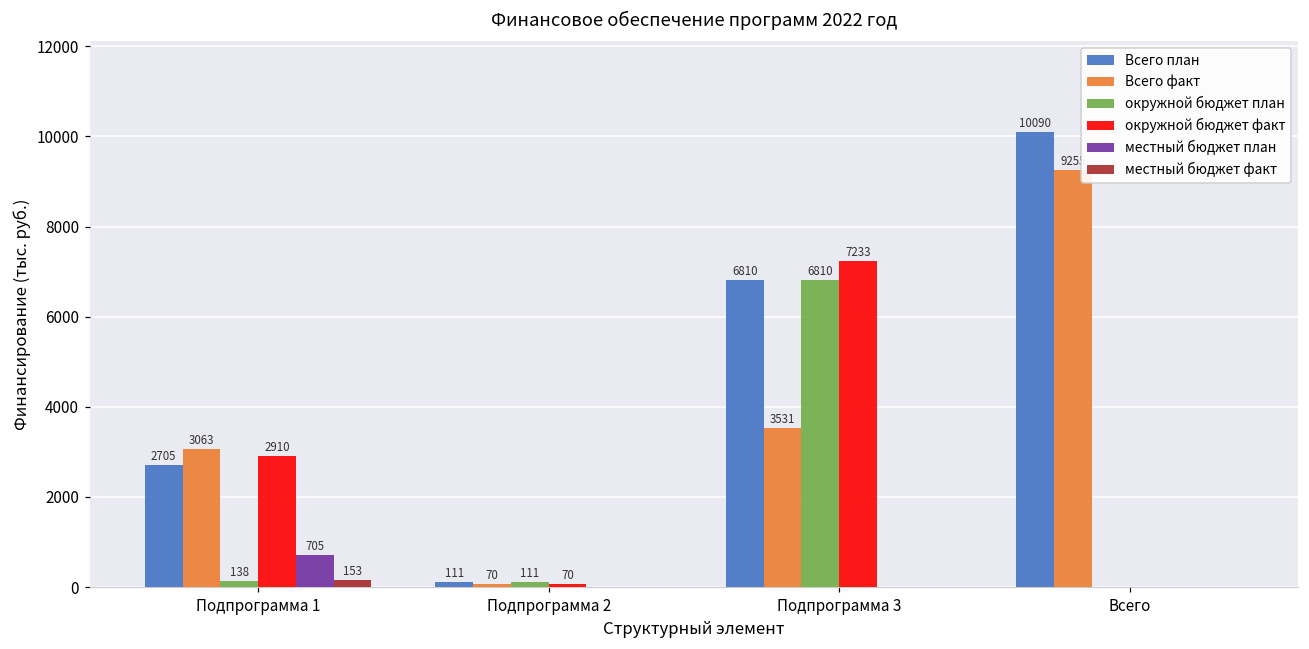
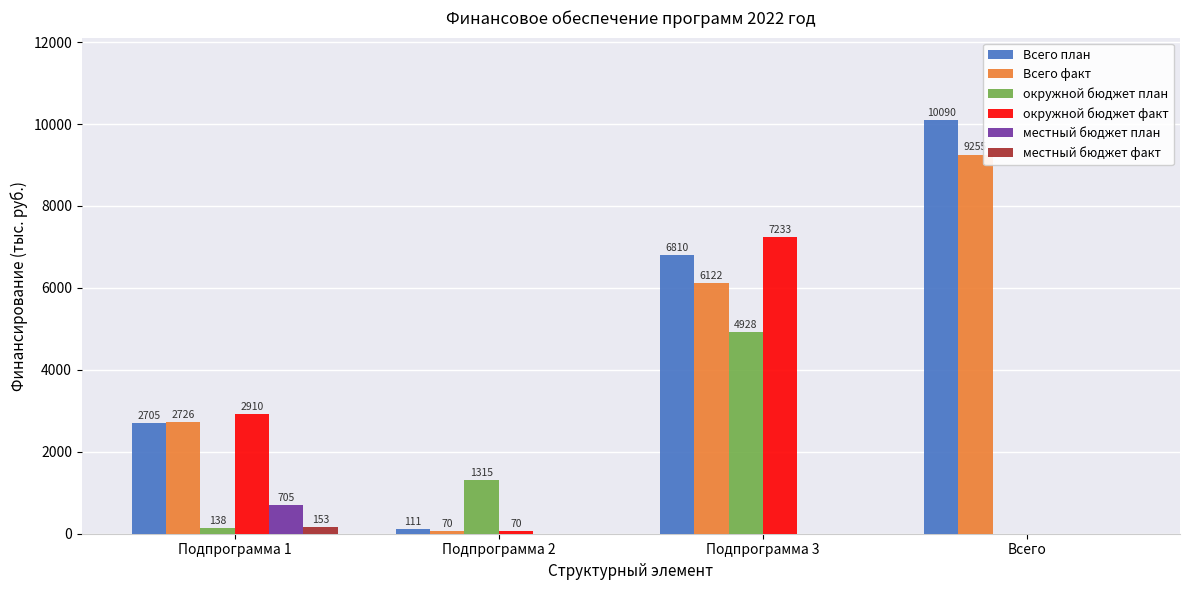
Всего факт, Подпрограмма 1: 3063 -> 2726
окружной бюджет план, Подпрограмма 2: 111 -> 1315
Всего факт, Подпрограмма 3: 3531 -> 6122
окружной бюджет план, Подпрограмма 3: 6810 -> 4928
